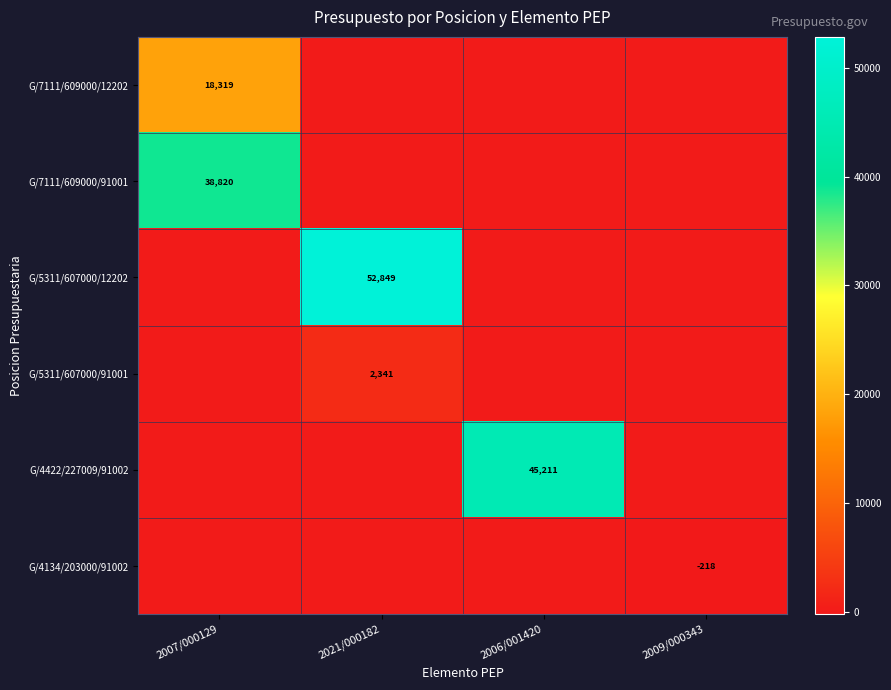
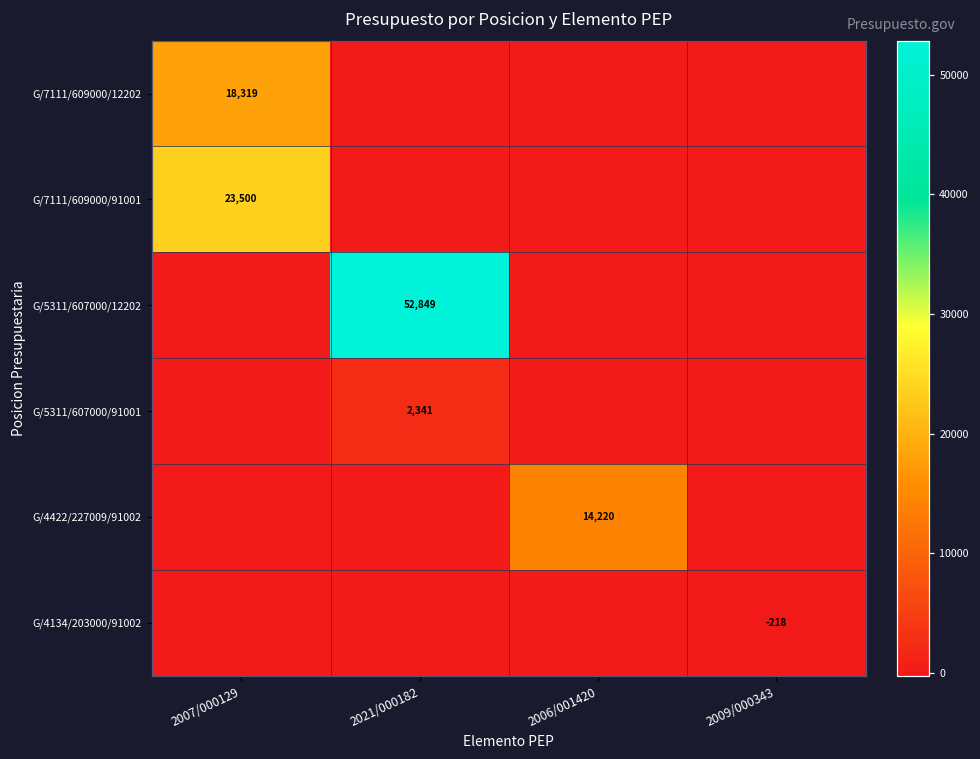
G/7111/609000/91001, 2007/000129: 38,820 -> 23,500
G/4422/227009/91002, 2006/001420: 45,211 -> 14,220
